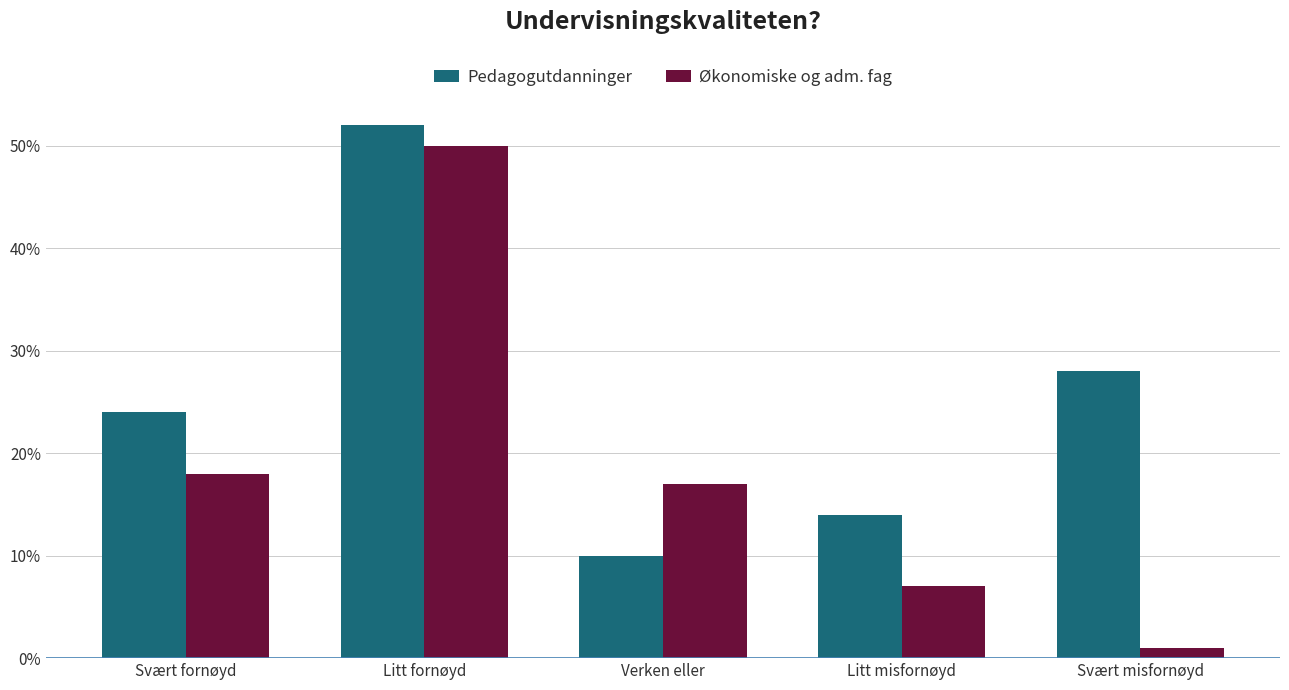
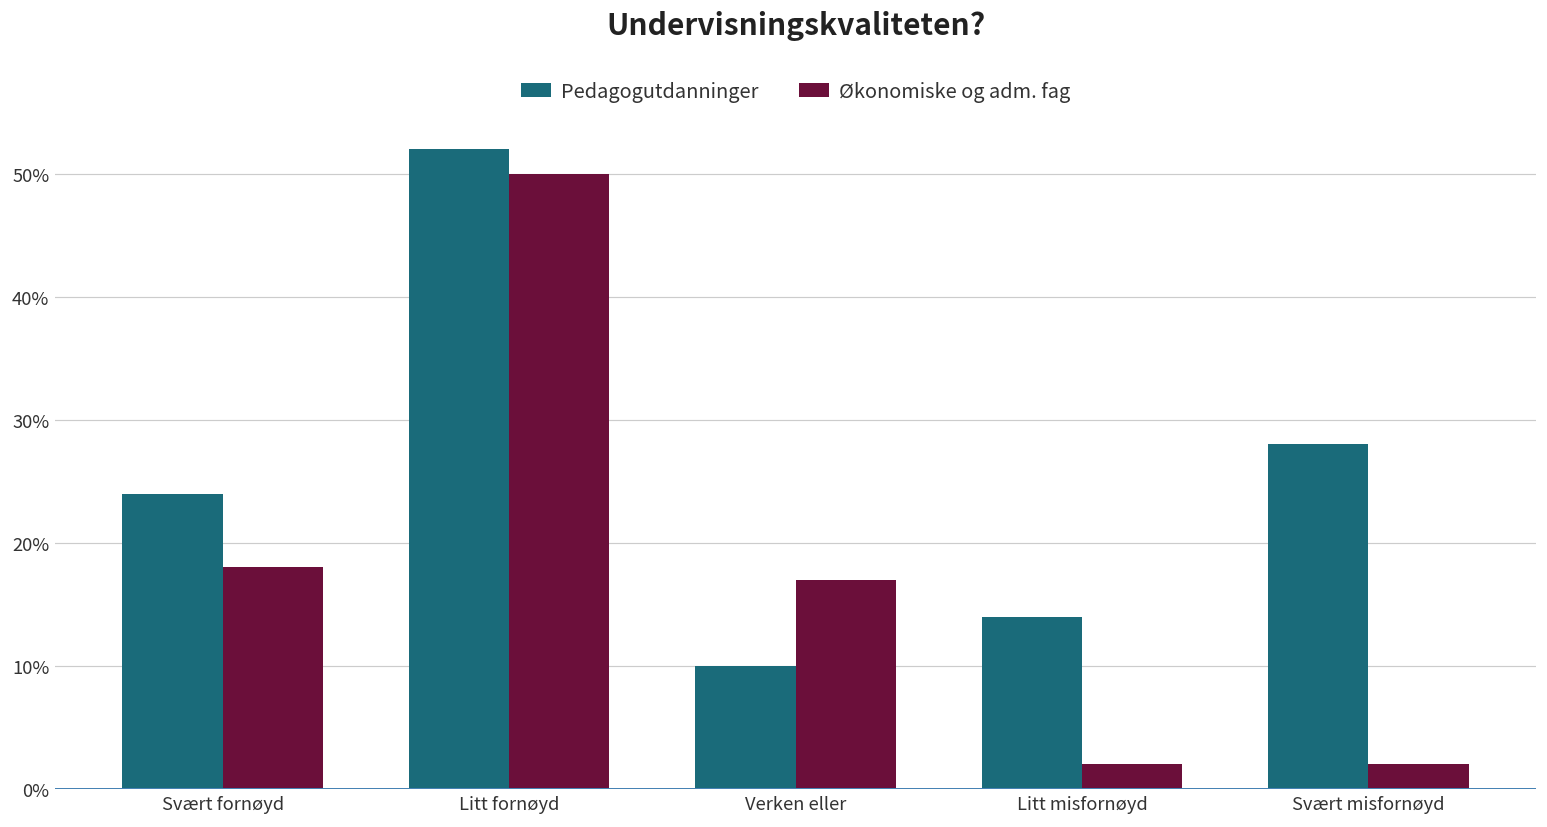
Økonomiske og adm. fag, Litt misfornøyd: 7% -> 2%
Økonomiske og adm. fag, Svært misfornøyd: 1% -> 2%
